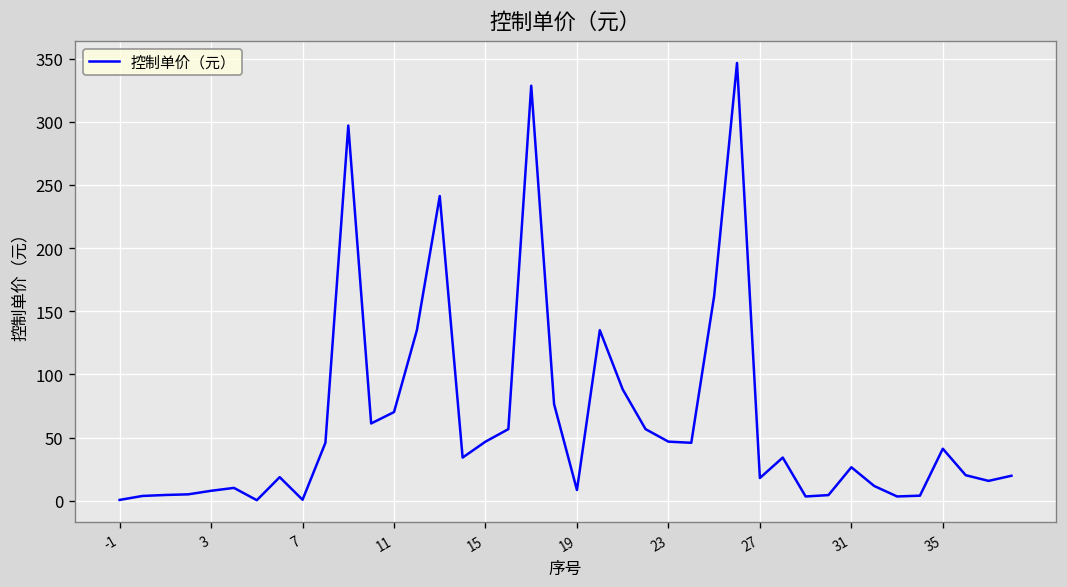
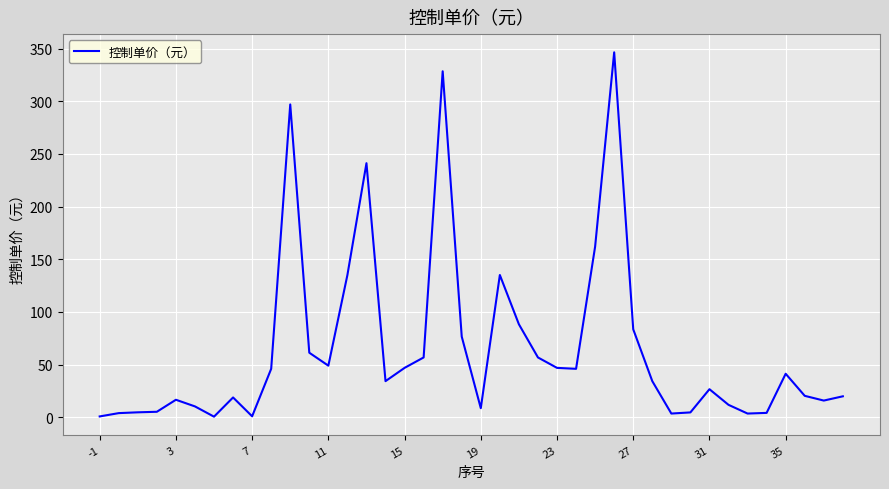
3: 8 -> 17
11: 70 -> 49
27: 18 -> 83
